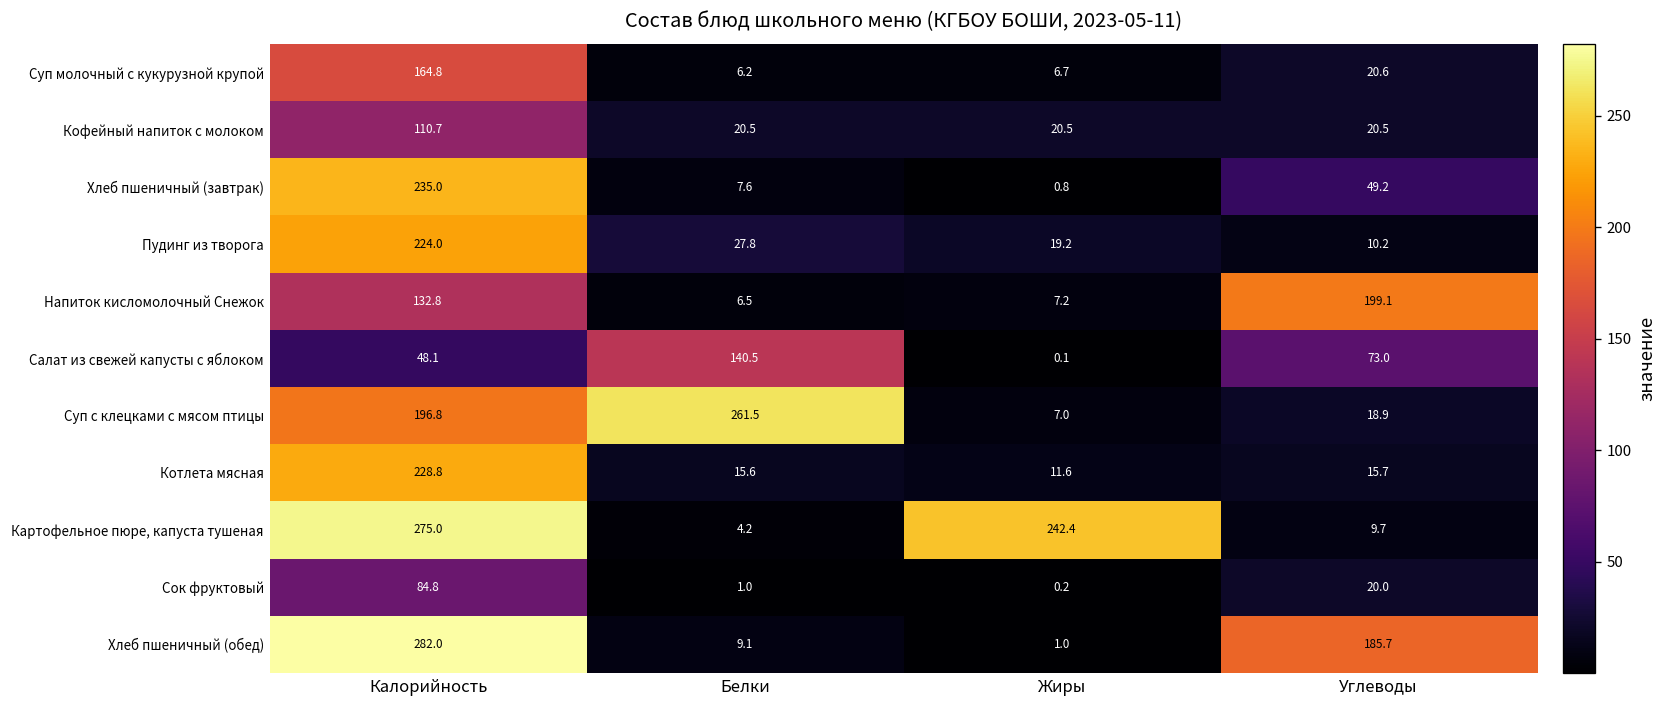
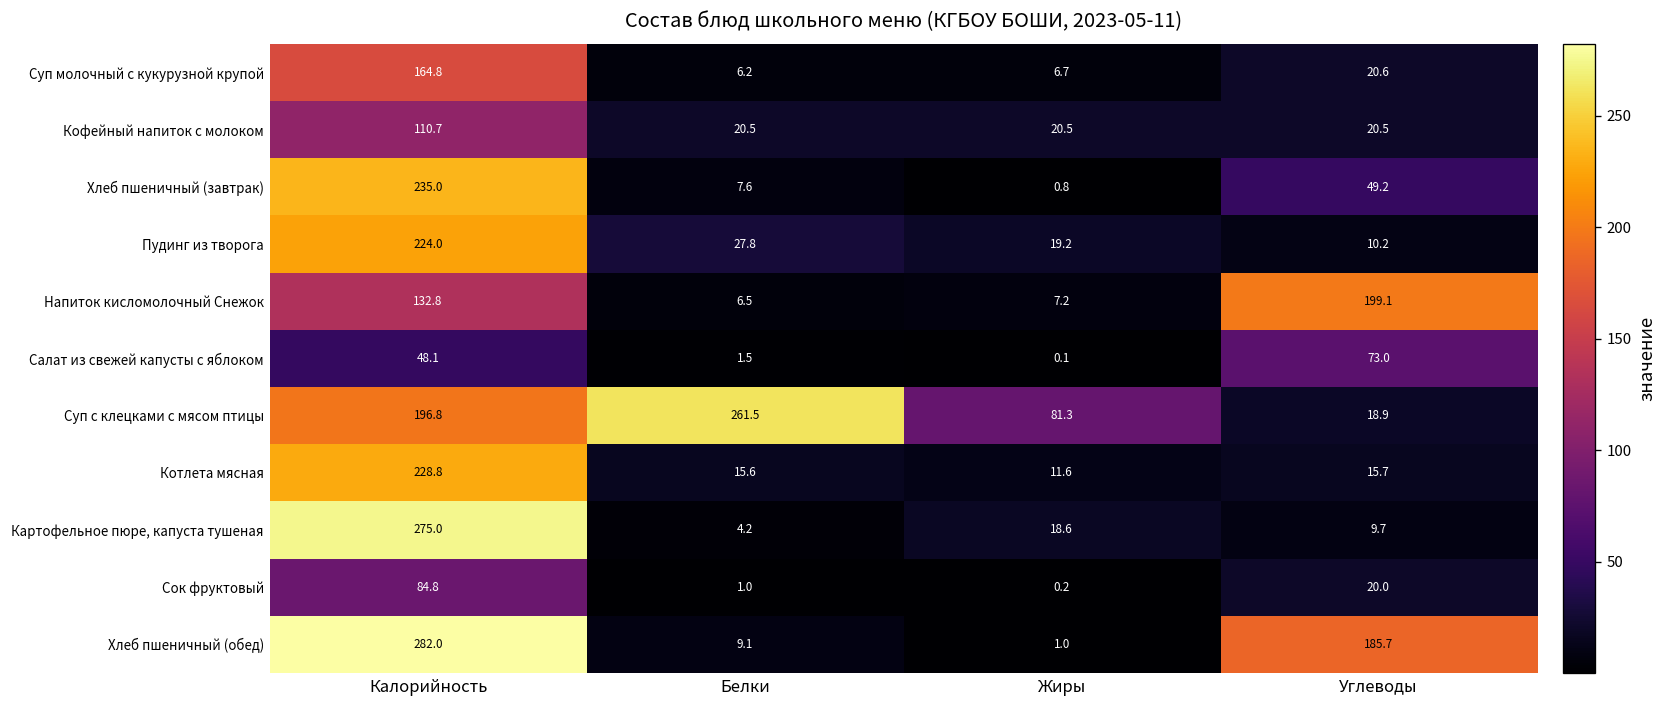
Салат из свежей капусты с яблоком, Белки: 140.5 -> 1.5
Суп с клецками с мясом птицы, Жиры: 7.0 -> 81.3
Картофельное пюре, капуста тушеная, Жиры: 242.4 -> 18.6
